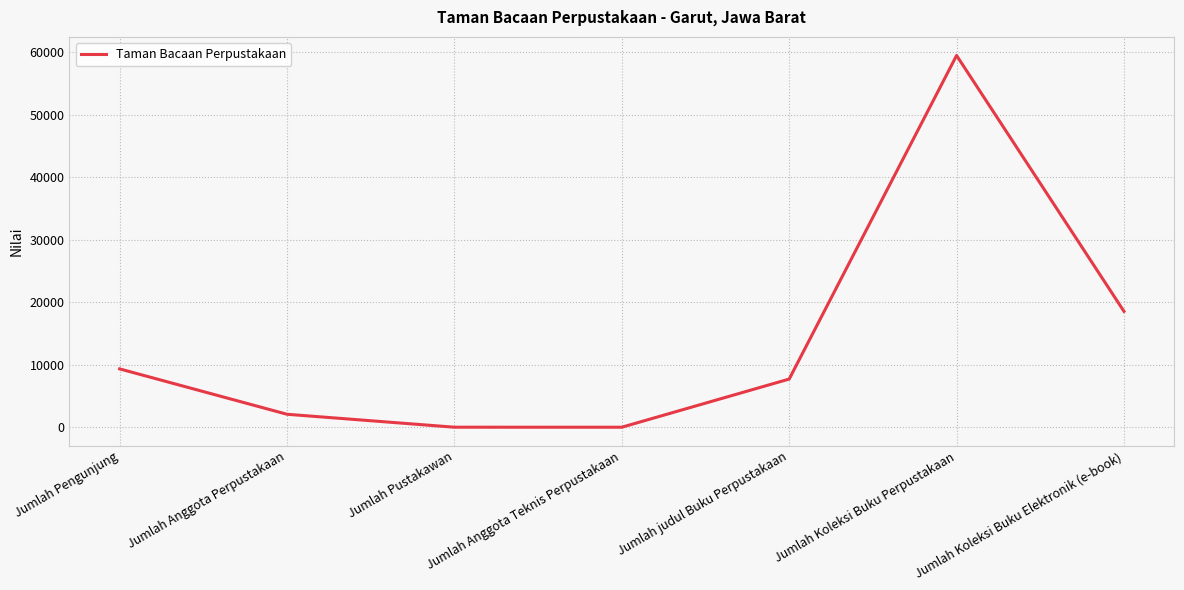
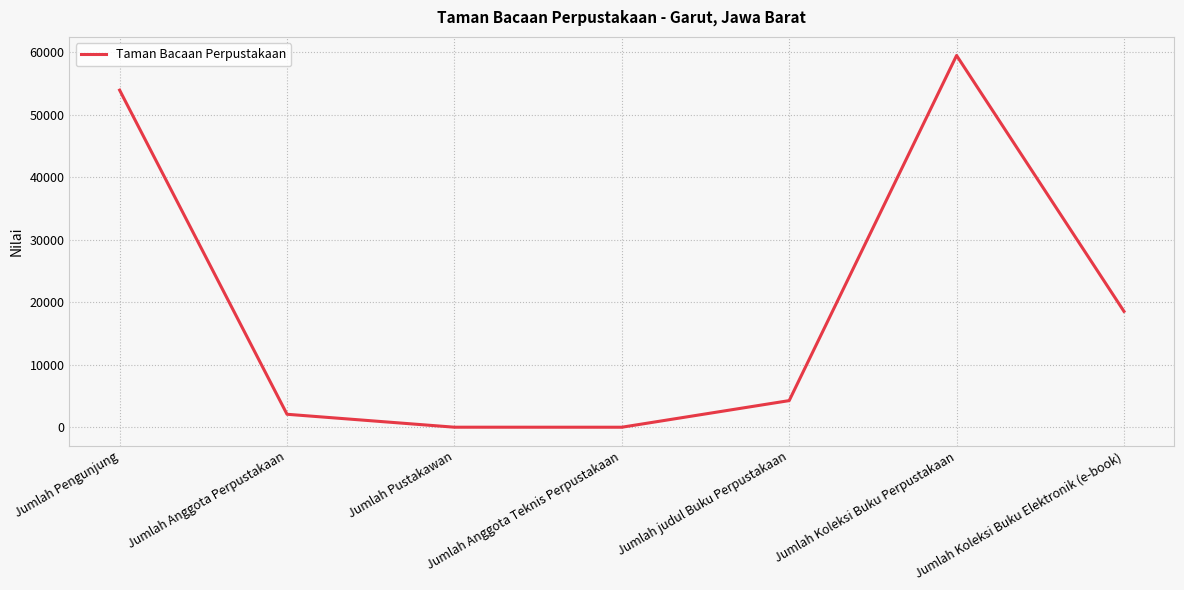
Jumlah Pengunjung: 9000 -> 54000
Jumlah judul Buku Perpustakaan: 8000 -> 4000
